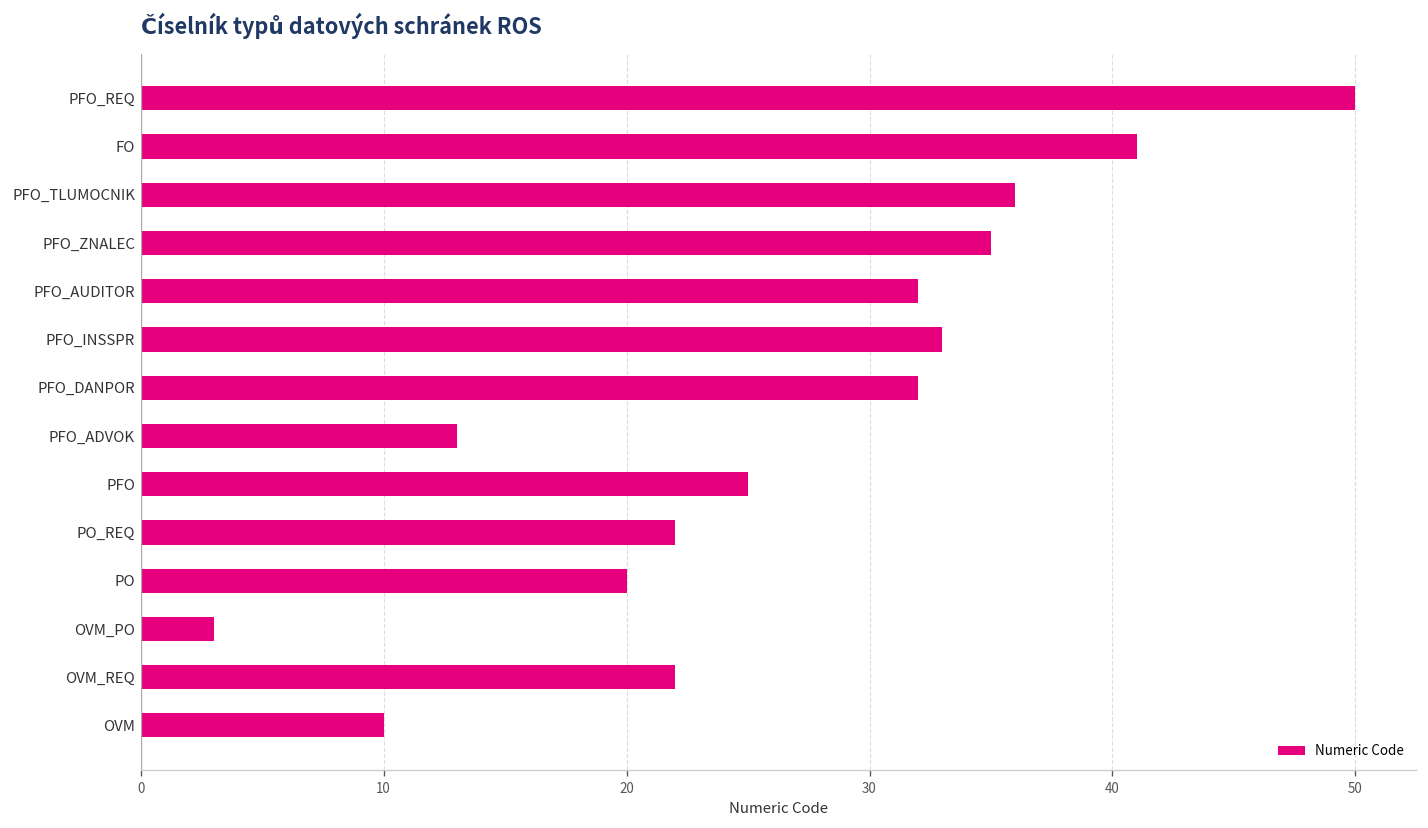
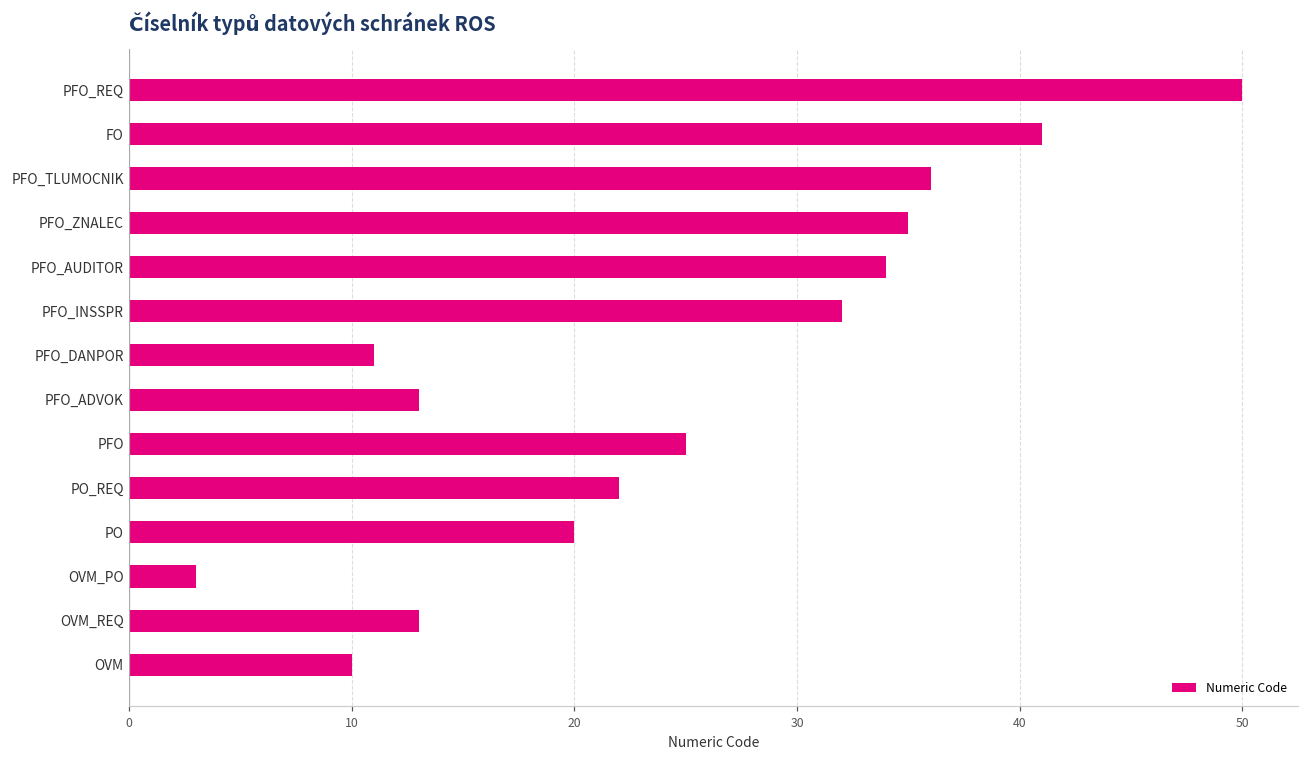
PFO_AUDITOR: 32 -> 34
PFO_INSSPR: 33 -> 32
PFO_DANPOR: 32 -> 11
OVM_REQ: 22 -> 13
